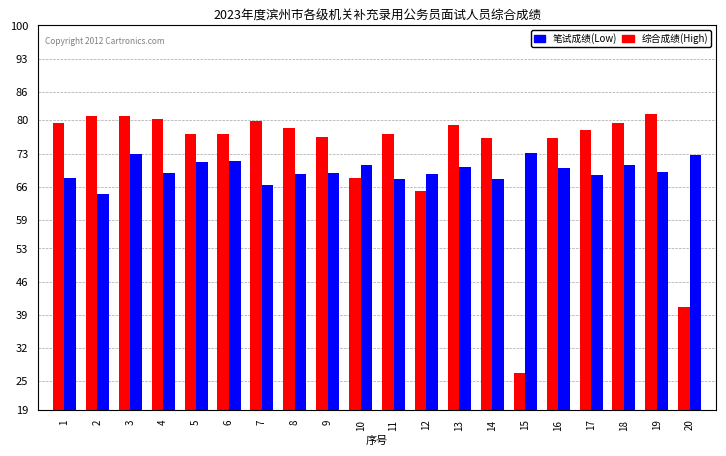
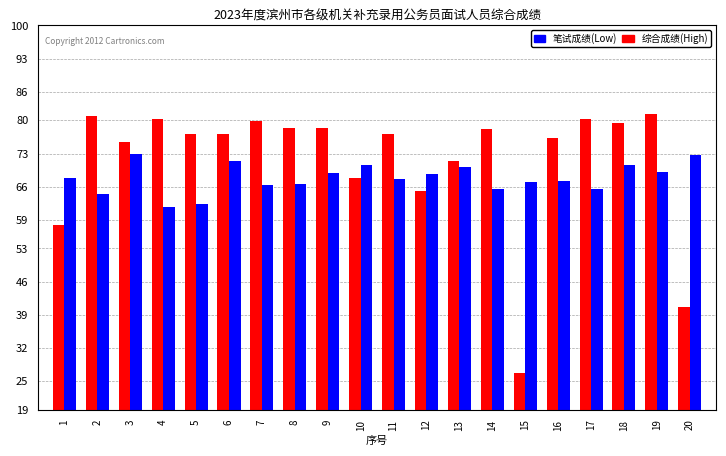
综合成绩(High), 1: 79 -> 58
综合成绩(High), 3: 81 -> 75
笔试成绩(Low), 4: 69 -> 62
笔试成绩(Low), 5: 71 -> 62
笔试成绩(Low), 8: 69 -> 67
综合成绩(High), 9: 77 -> 78
综合成绩(High), 13: 79 -> 72
综合成绩(High), 14: 76 -> 78
笔试成绩(Low), 14: 68 -> 66
笔试成绩(Low), 15: 73 -> 67
笔试成绩(Low), 16: 70 -> 67
综合成绩(High), 17: 78 -> 80
笔试成绩(Low), 17: 68 -> 66
